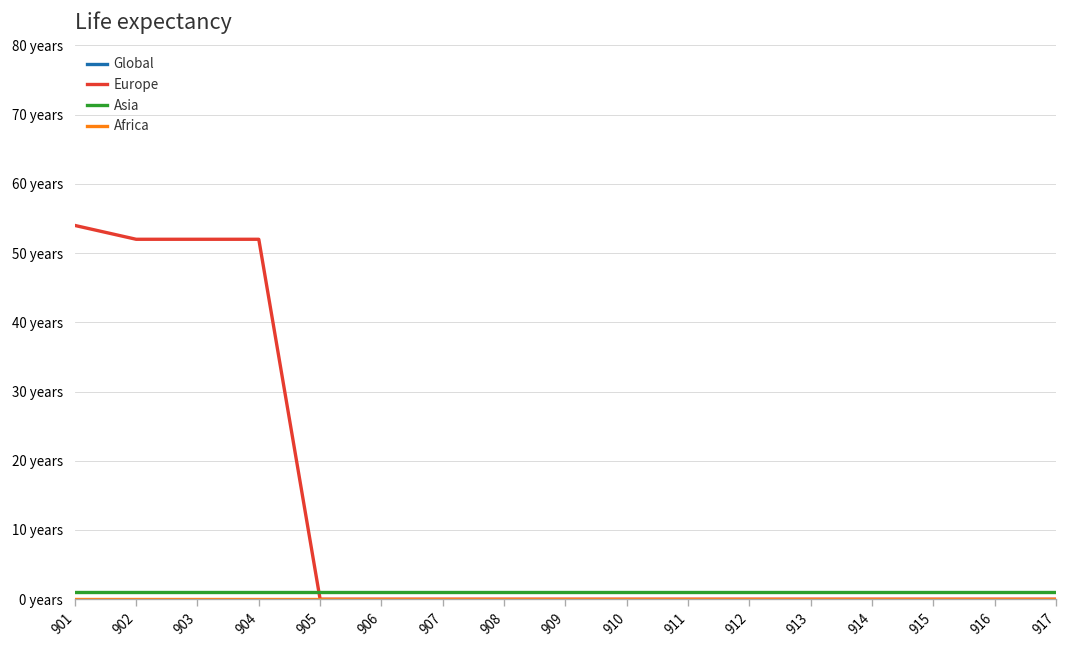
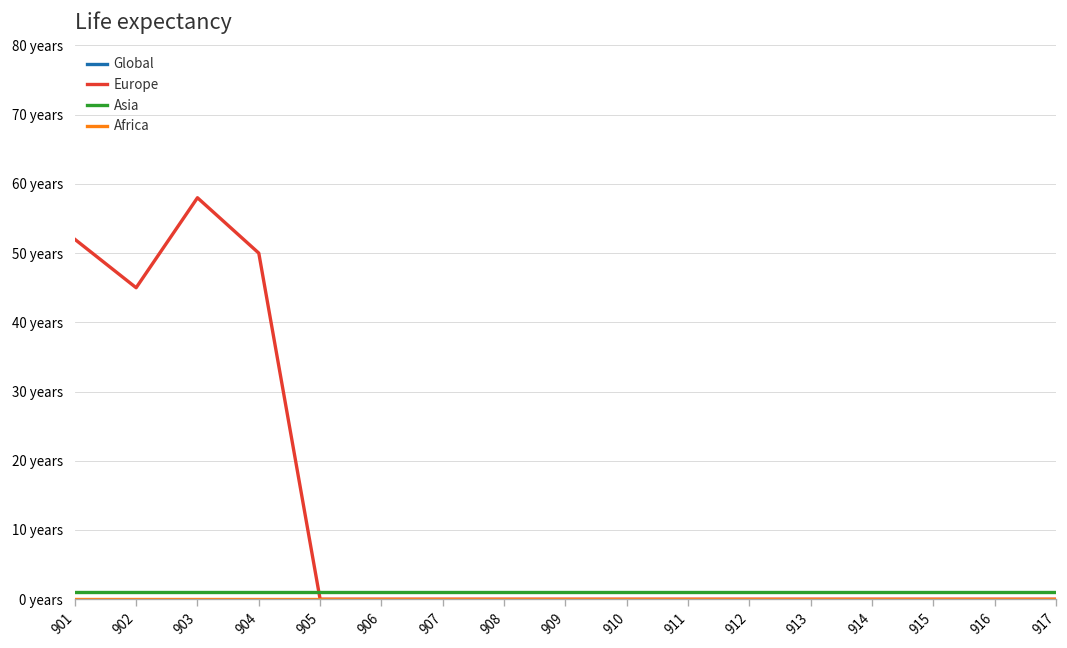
Europe, 901: 54 years -> 52 years
Europe, 902: 52 years -> 45 years
Europe, 903: 52 years -> 58 years
Europe, 904: 52 years -> 50 years
